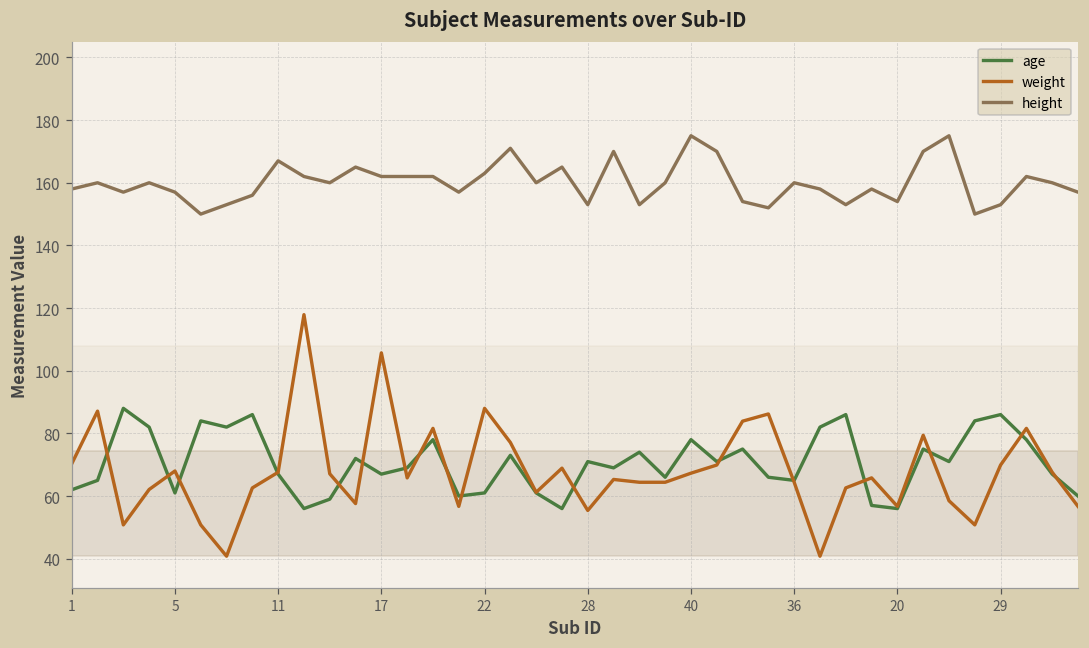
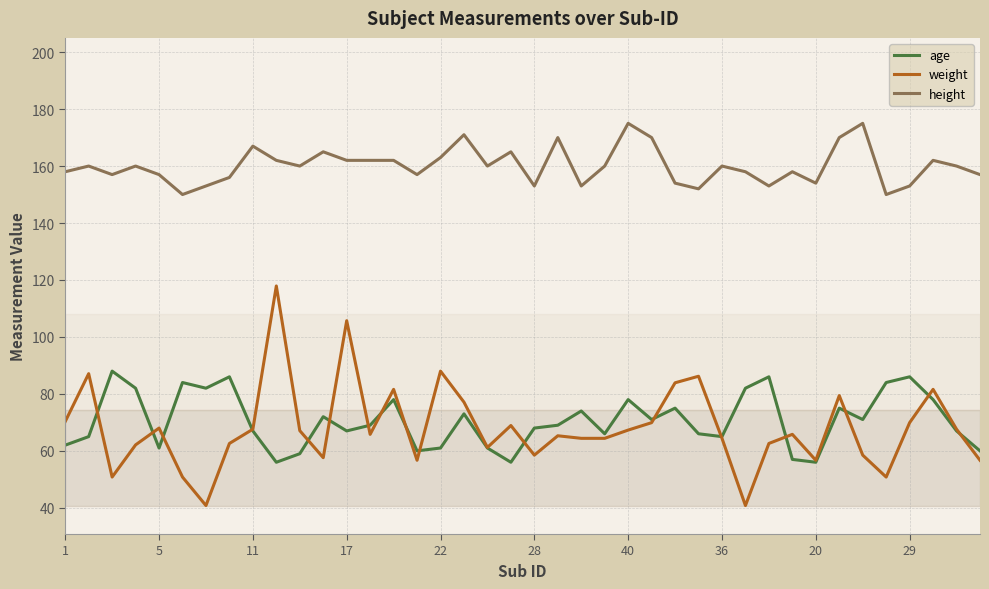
age, 28: 71 -> 68
weight, 28: 55 -> 59
